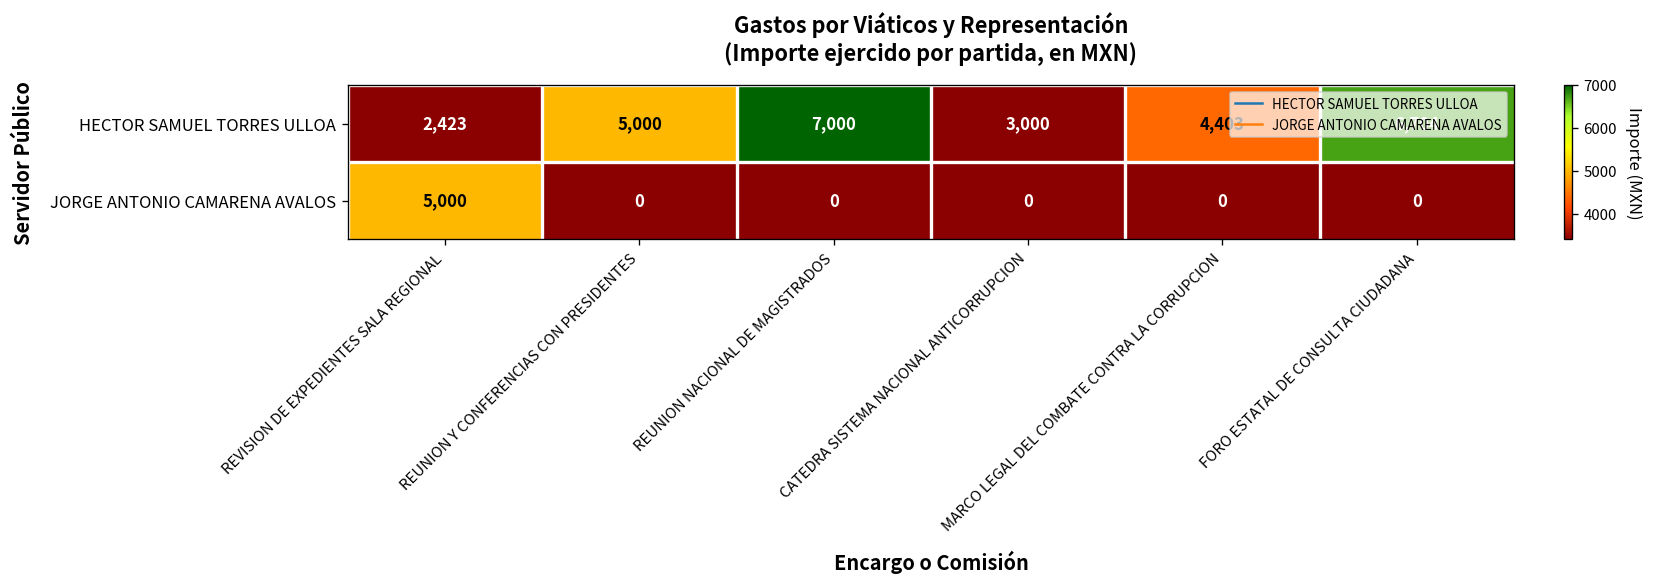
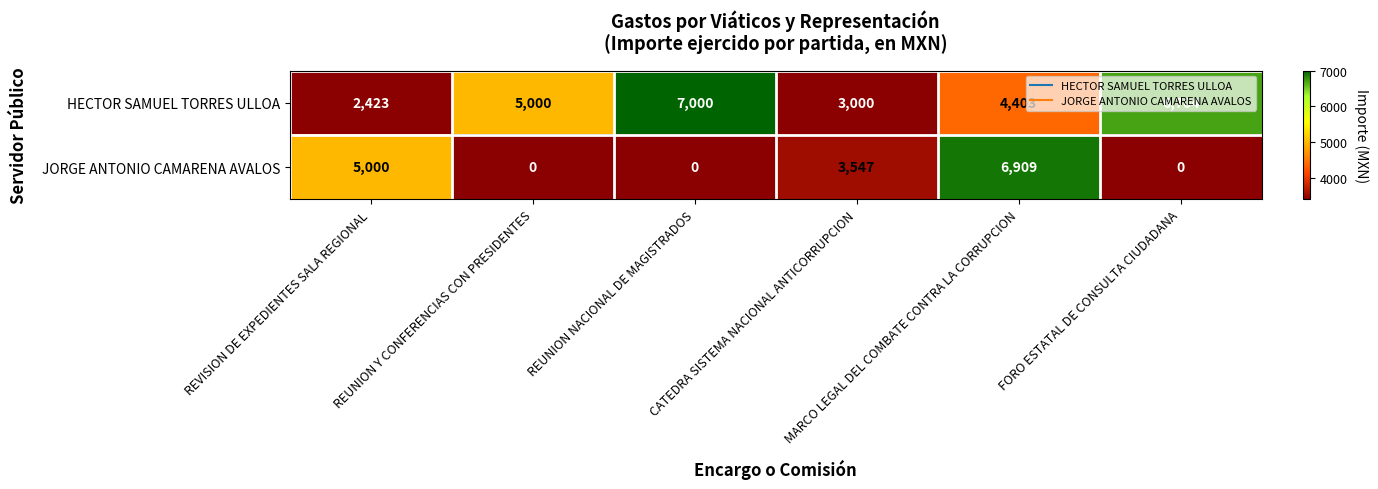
JORGE ANTONIO CAMARENA AVALOS, CATEDRA SISTEMA NACIONAL ANTICORRUPCION: 0 -> 3,547
JORGE ANTONIO CAMARENA AVALOS, MARCO LEGAL DEL COMBATE CONTRA LA CORRUPCION: 0 -> 6,909
